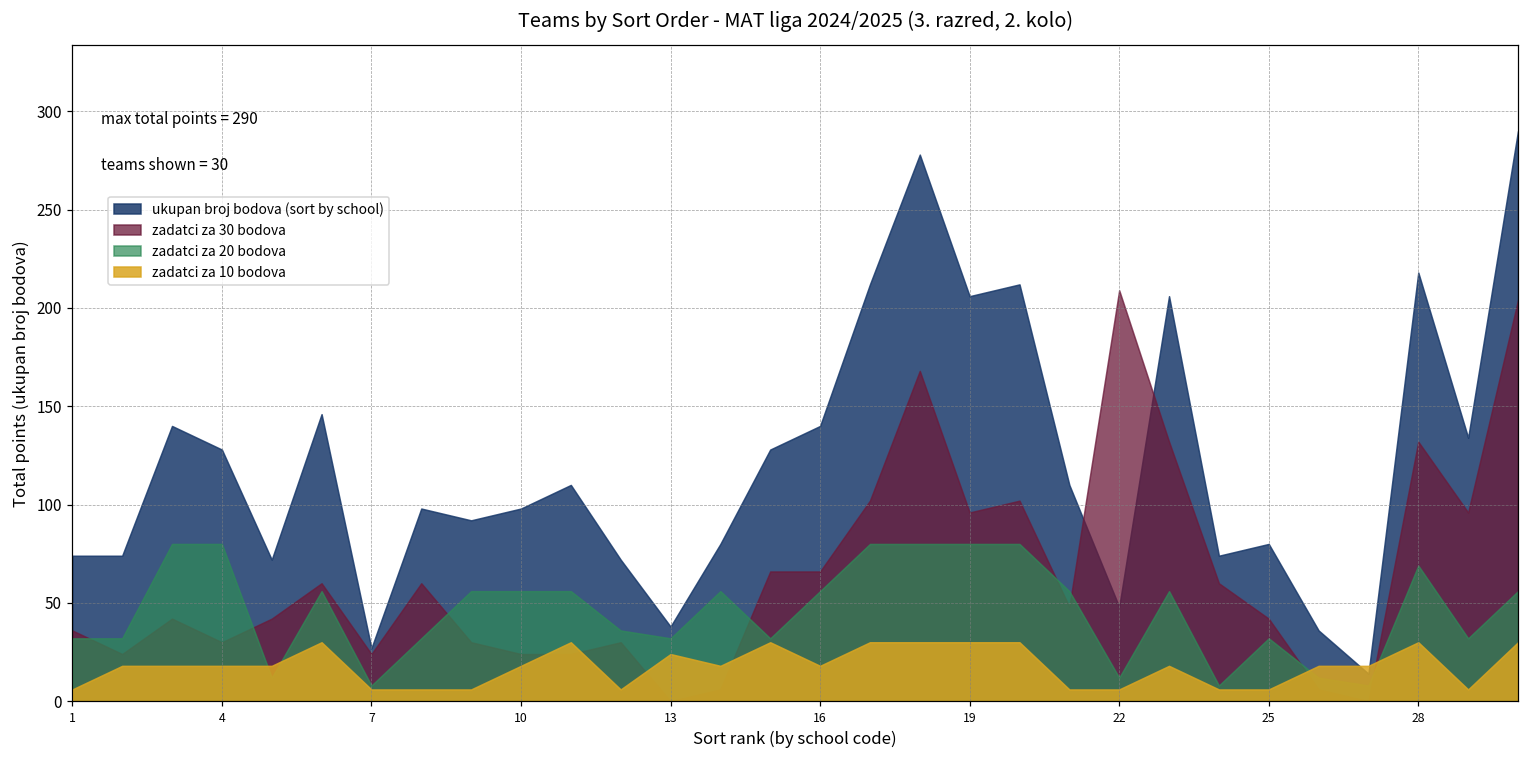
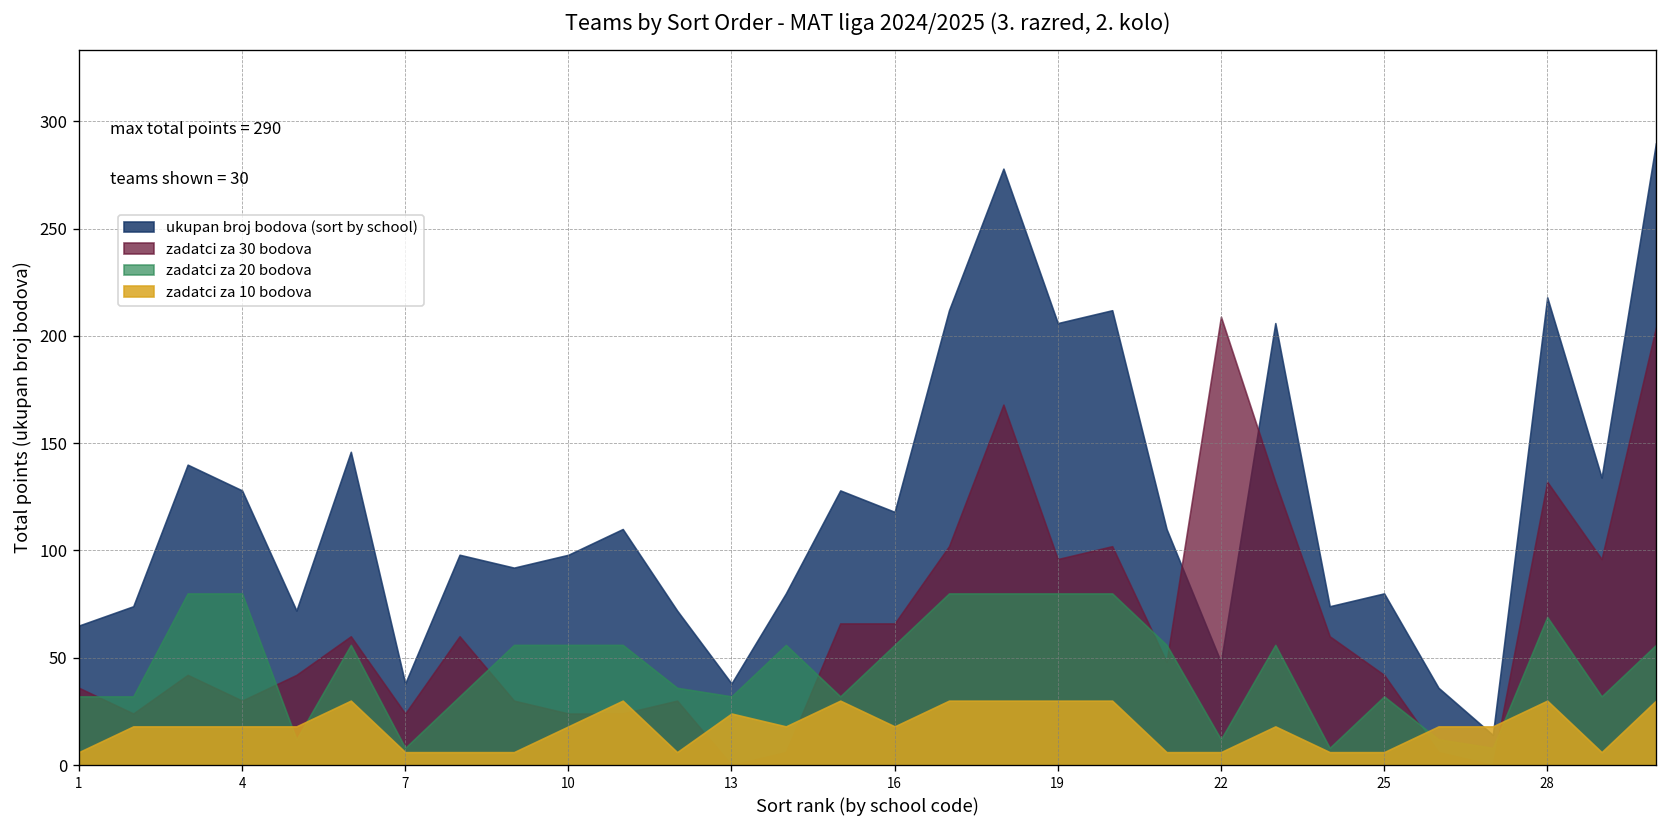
ukupan broj bodova (sort by school), 1: 74 -> 65
ukupan broj bodova (sort by school), 7: 27 -> 38
ukupan broj bodova (sort by school), 16: 140 -> 118
